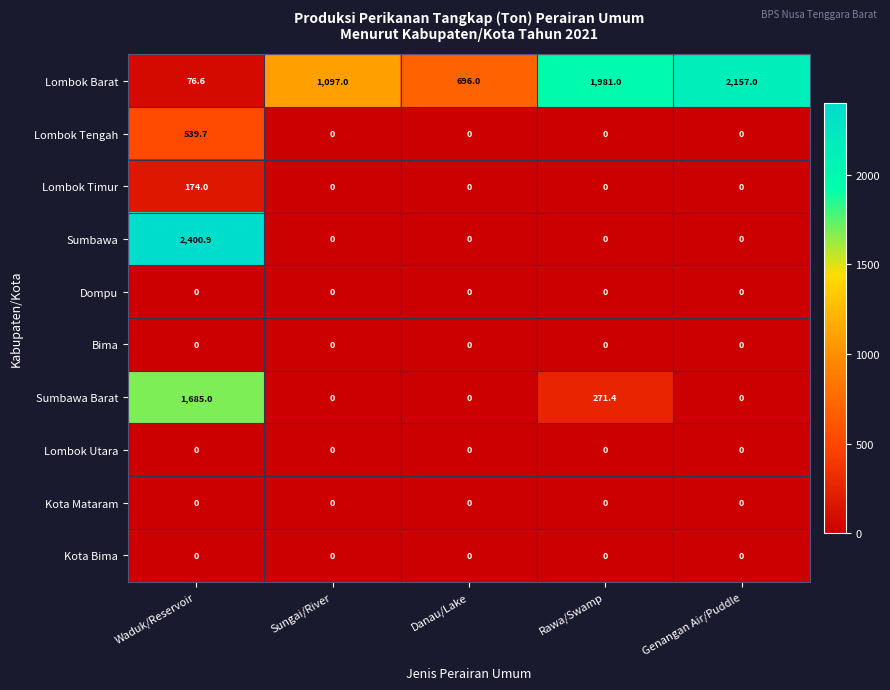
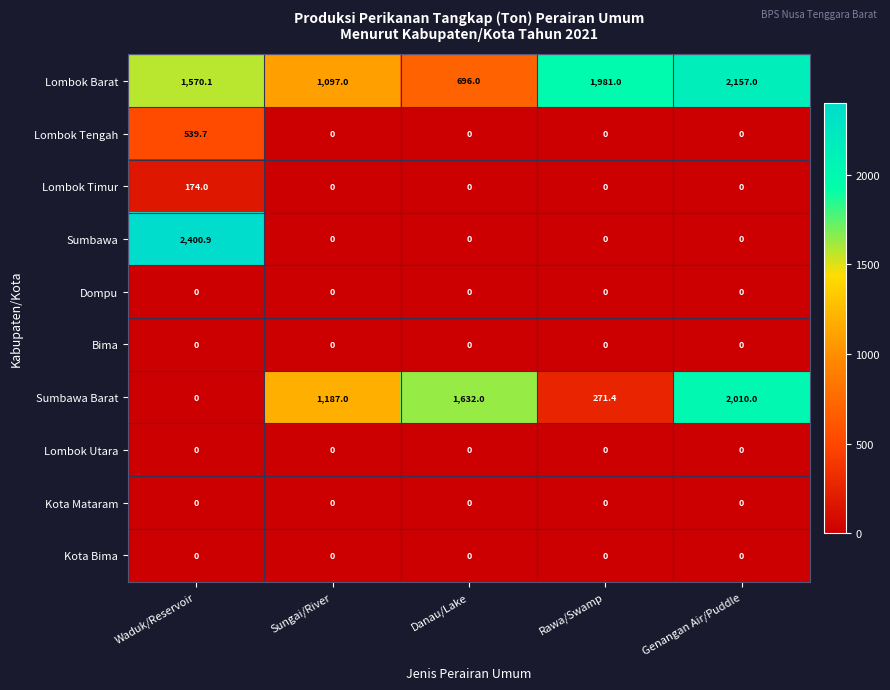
Lombok Barat, Waduk/Reservoir: 76.6 -> 1,570.1
Sumbawa Barat, Waduk/Reservoir: 1,685.0 -> 0
Sumbawa Barat, Sungai/River: 0 -> 1,187.0
Sumbawa Barat, Danau/Lake: 0 -> 1,632.0
Sumbawa Barat, Genangan Air/Puddle: 0 -> 2,010.0
